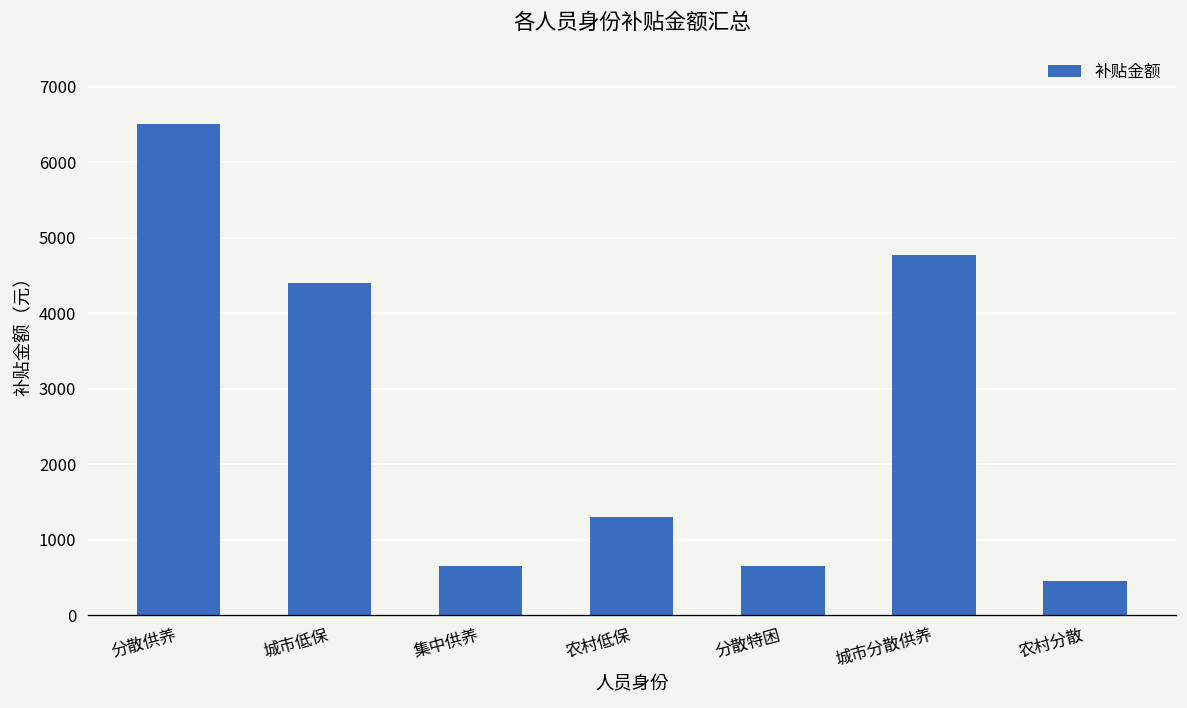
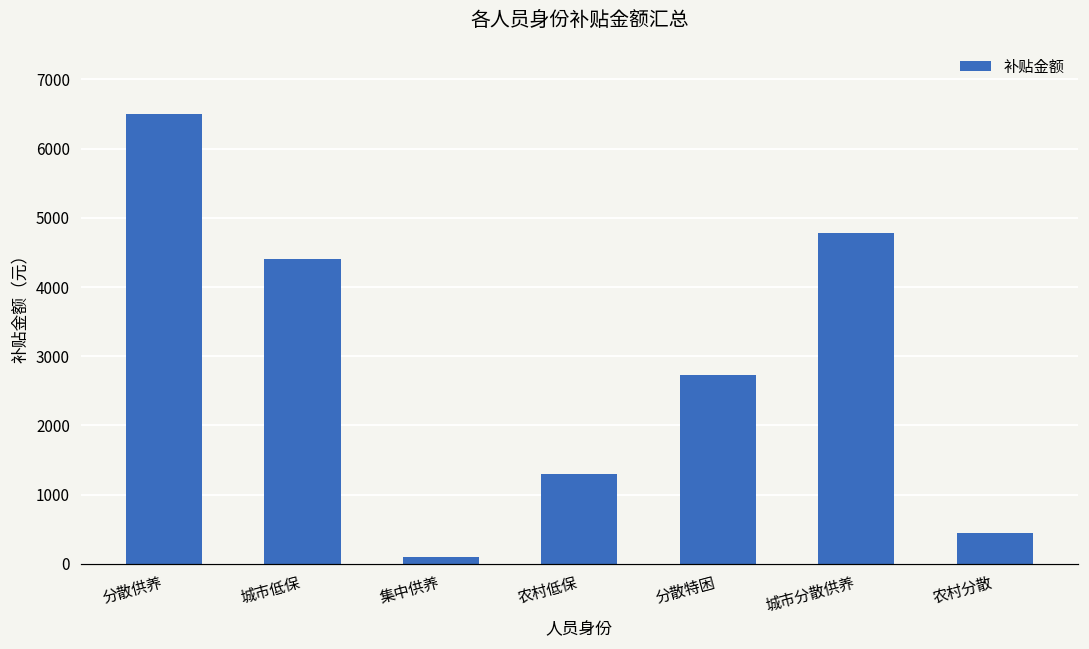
集中供养: 700 -> 100
分散特困: 700 -> 2700
